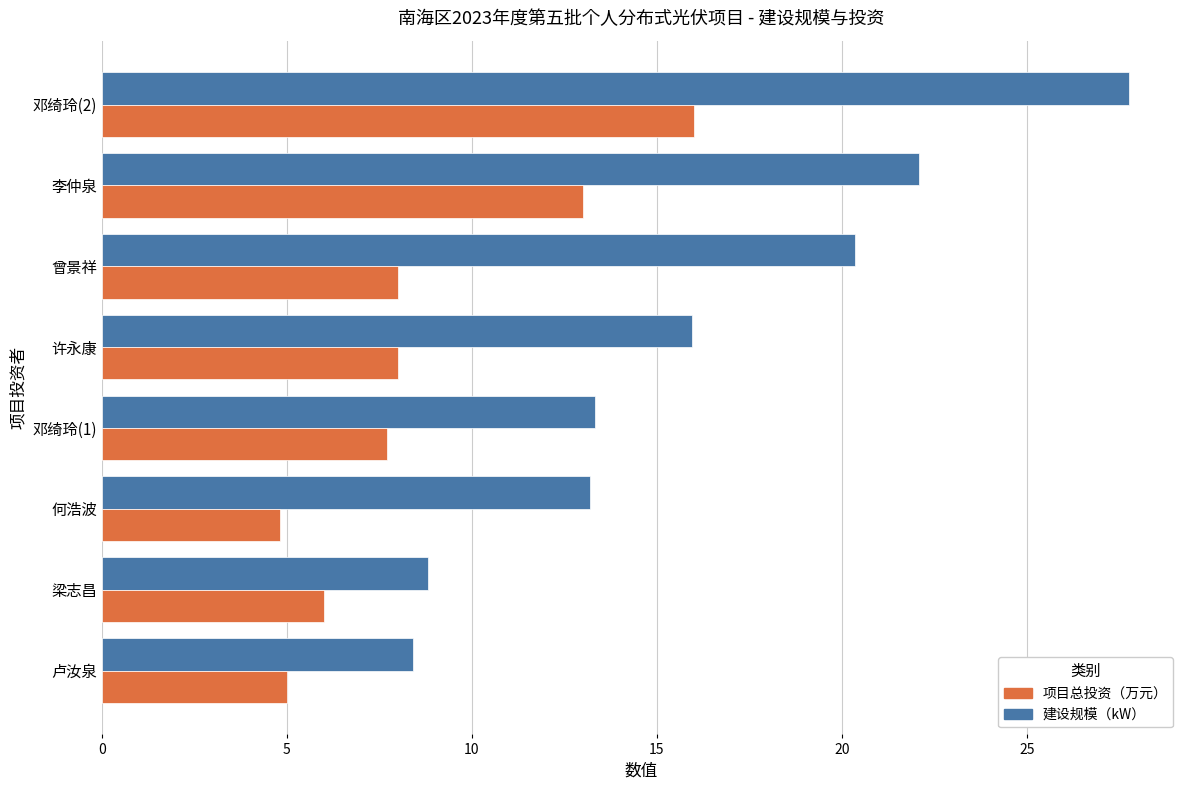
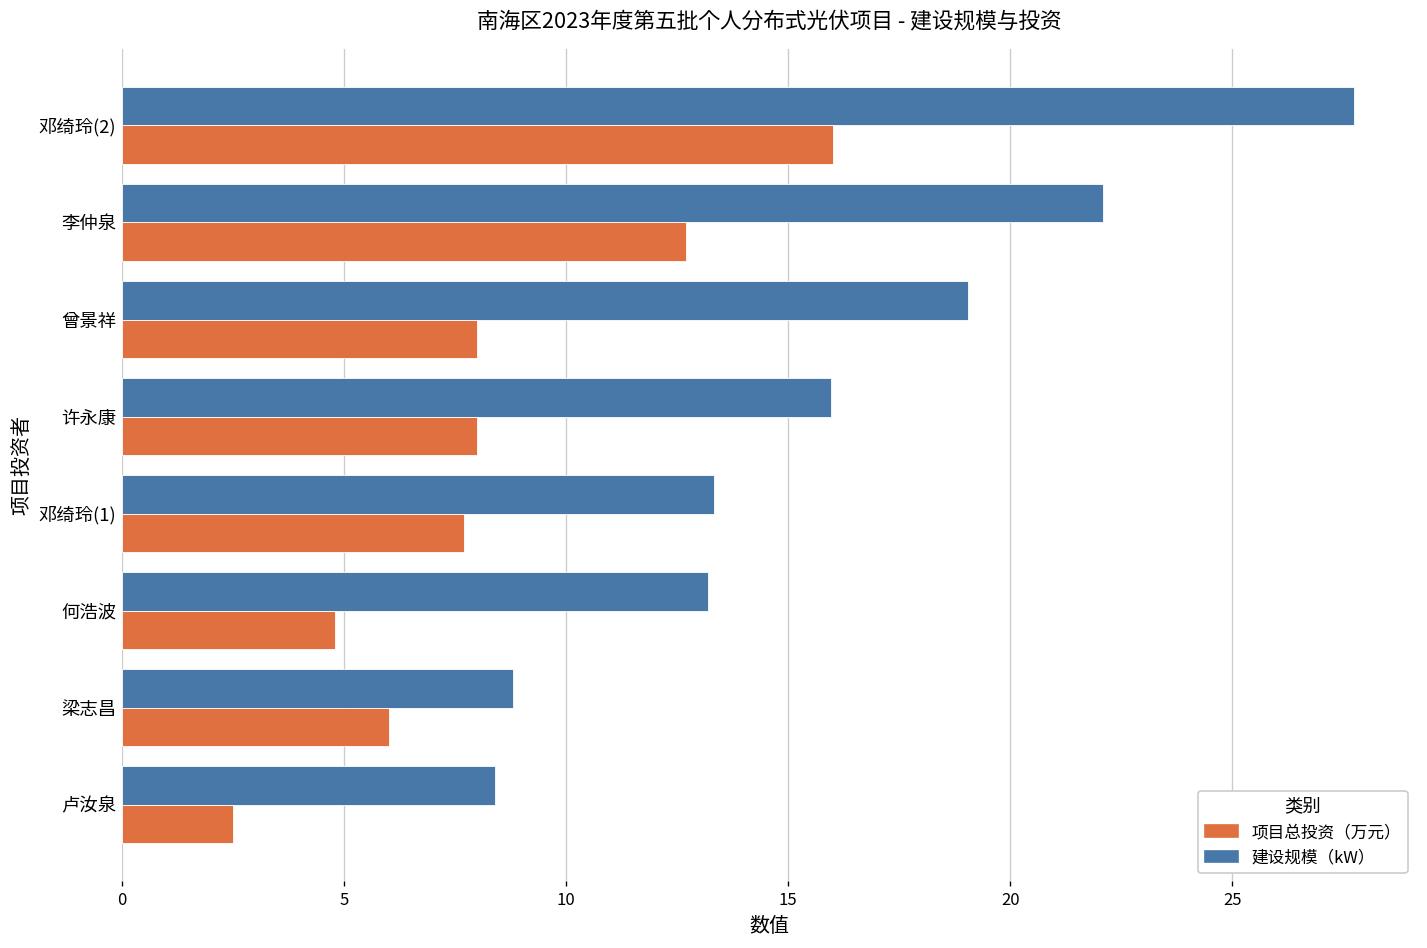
项目总投资（万元）, 李仲泉: 13.0 -> 12.7
建设规模（kW）, 曾景祥: 20.4 -> 19.1
项目总投资（万元）, 卢汝泉: 5.0 -> 2.5
